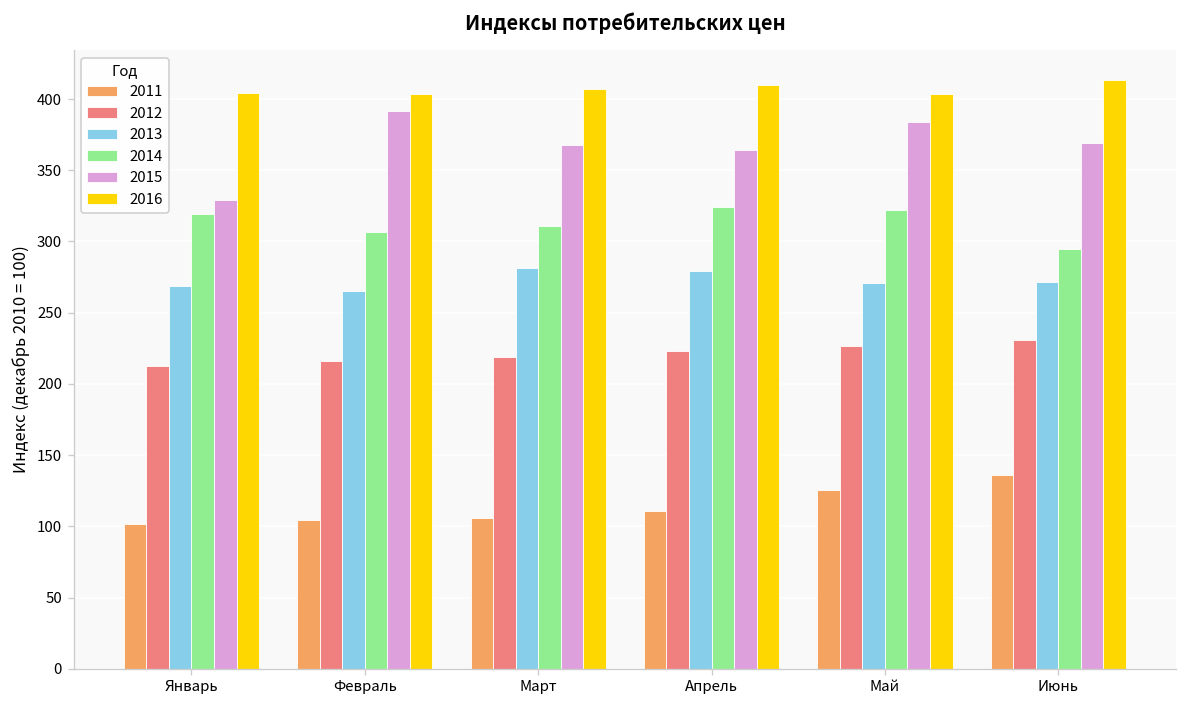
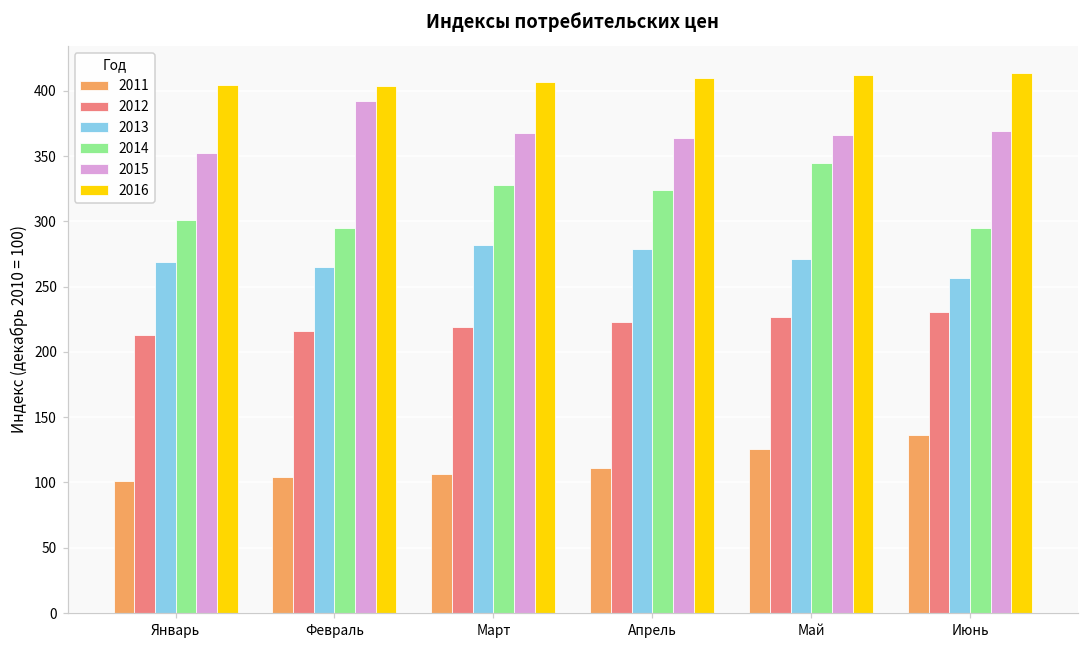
2014, Январь: 319 -> 301
2015, Январь: 329 -> 352
2014, Февраль: 307 -> 295
2014, Март: 311 -> 327
2014, Май: 322 -> 345
2015, Май: 384 -> 366
2016, Май: 403 -> 412
2013, Июнь: 272 -> 257
